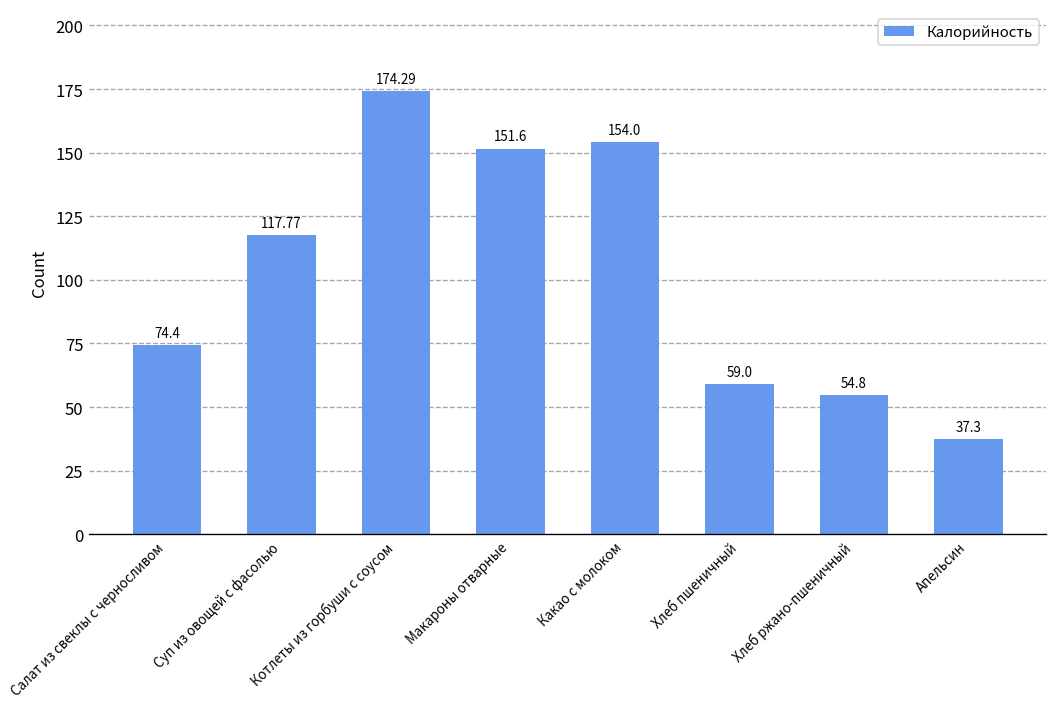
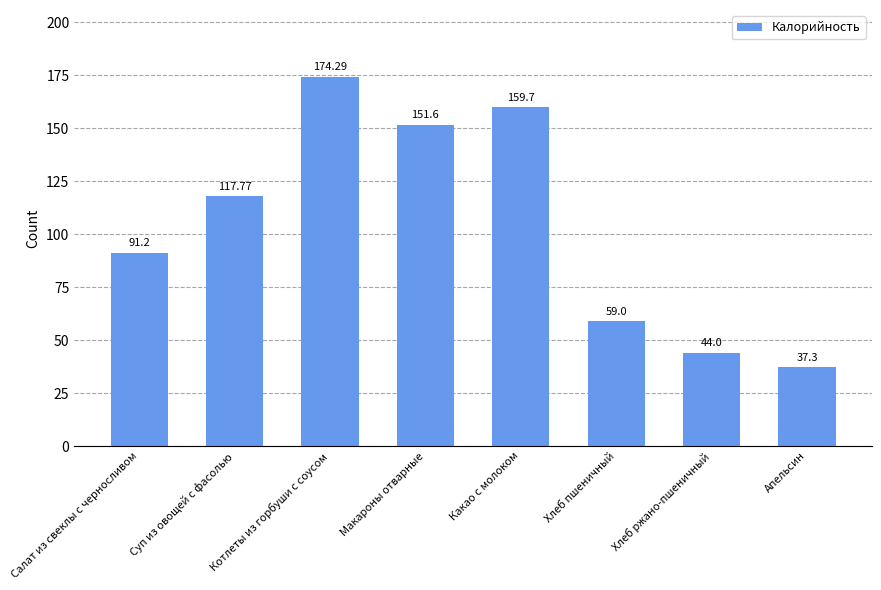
Салат из свеклы с черносливом: 74.4 -> 91.2
Какао с молоком: 154.0 -> 159.7
Хлеб ржано-пшеничный: 54.8 -> 44.0
